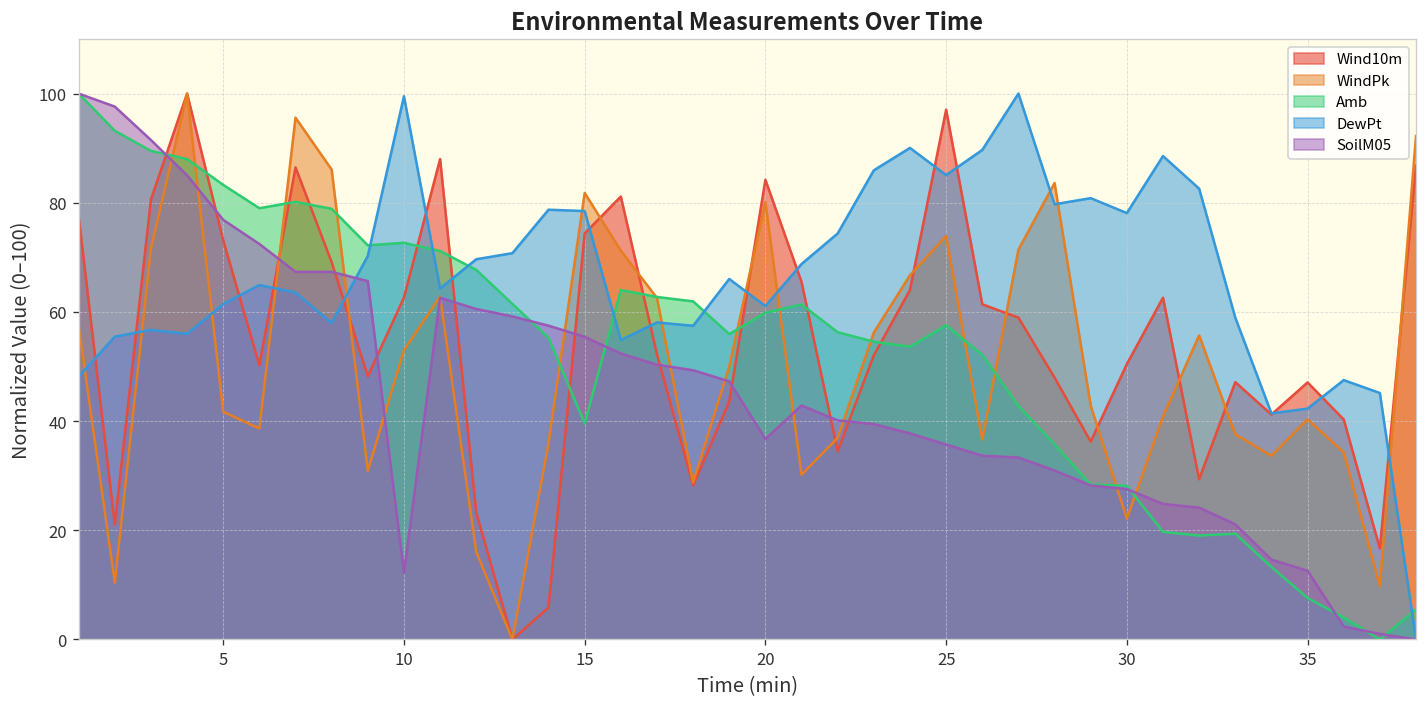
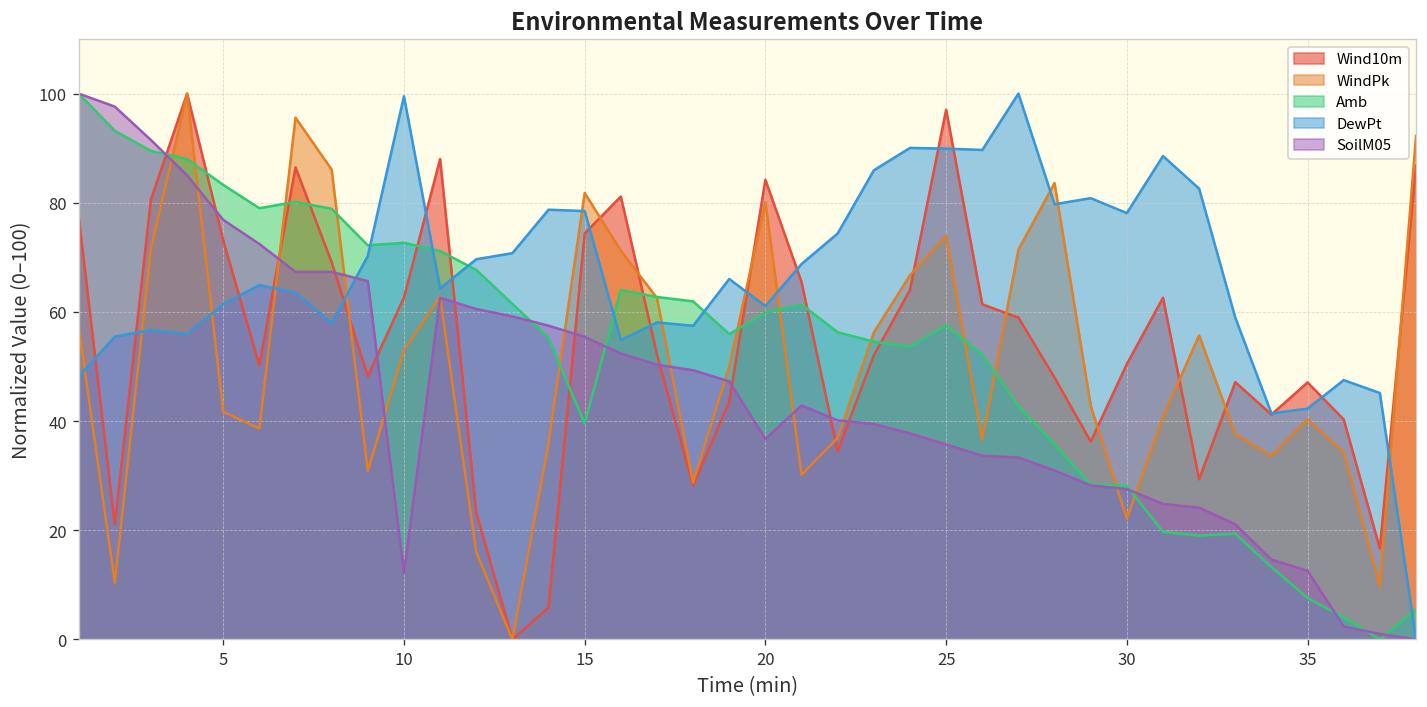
DewPt, 25: 85 -> 90
